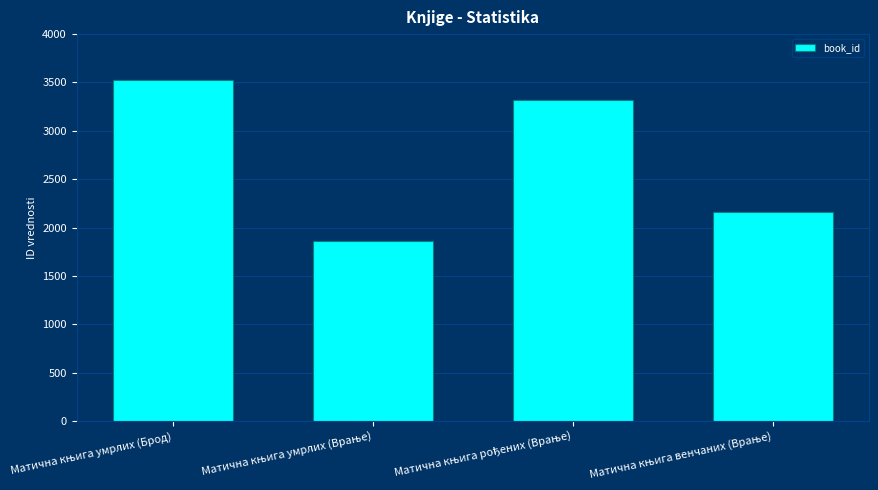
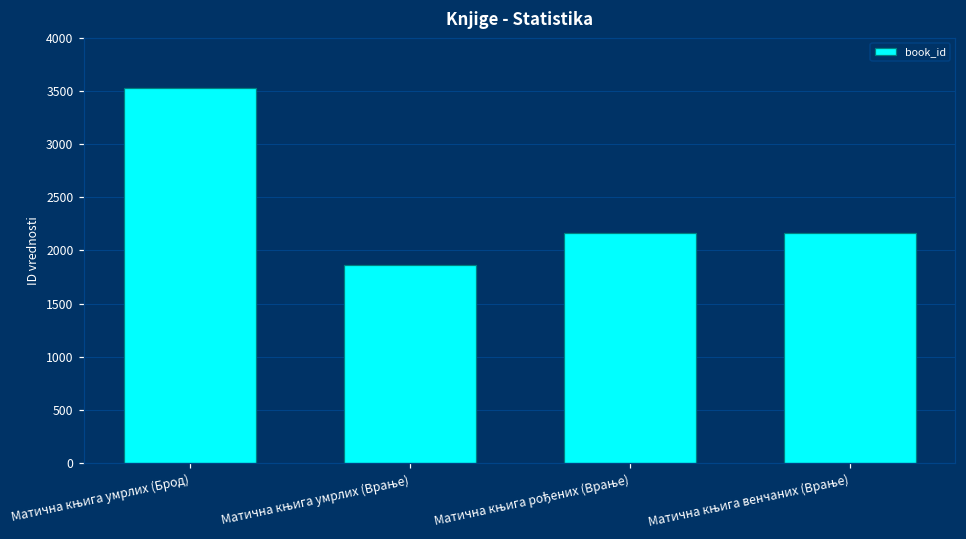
Матична књига рођених (Врање): 3300 -> 2200
